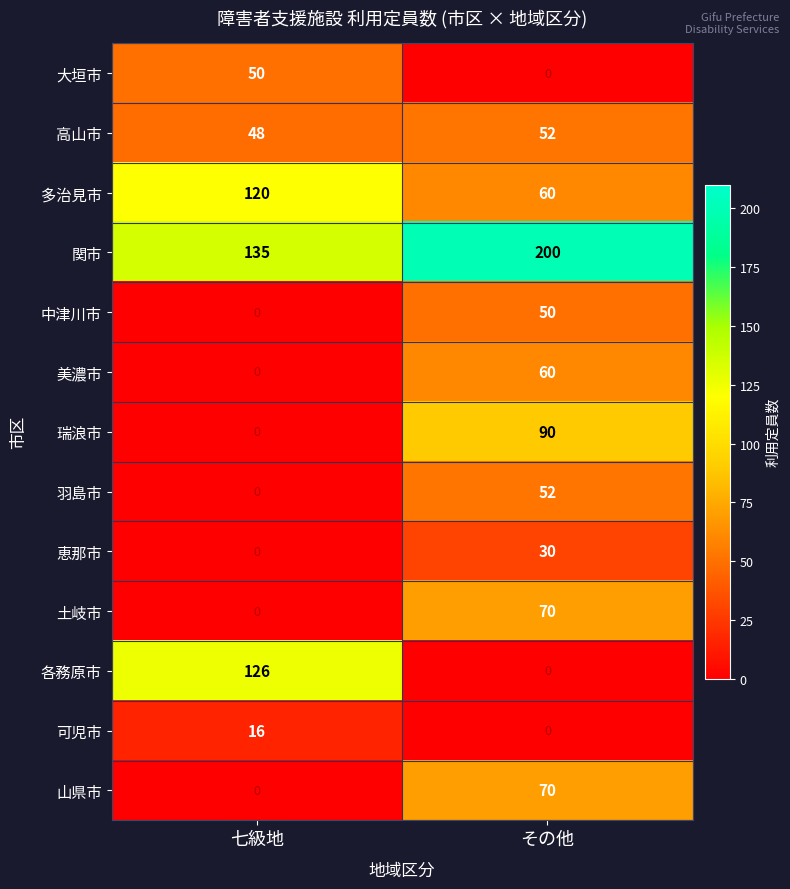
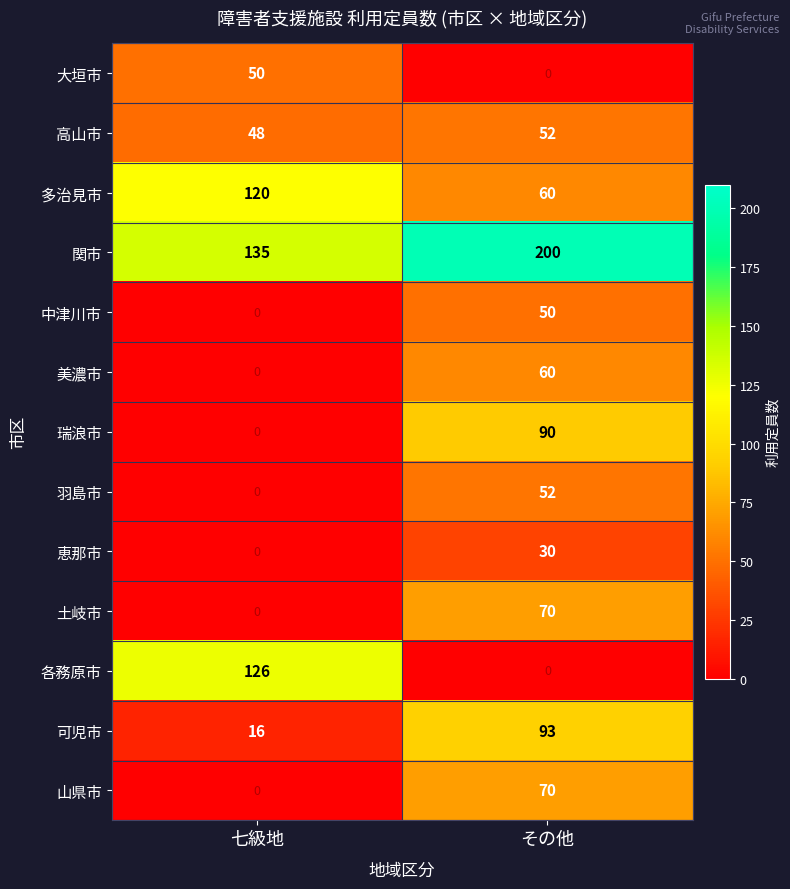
可児市, その他: 0 -> 93
